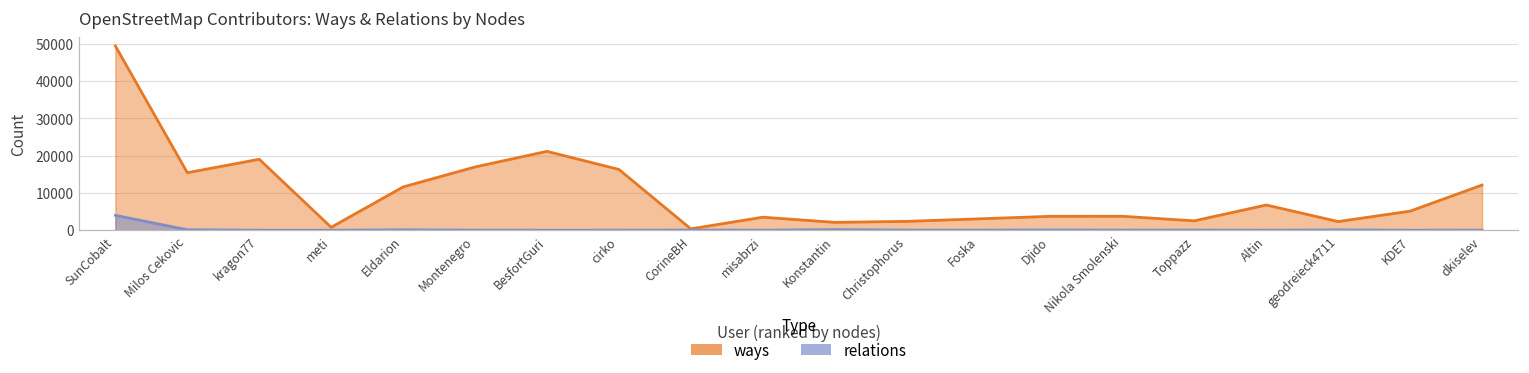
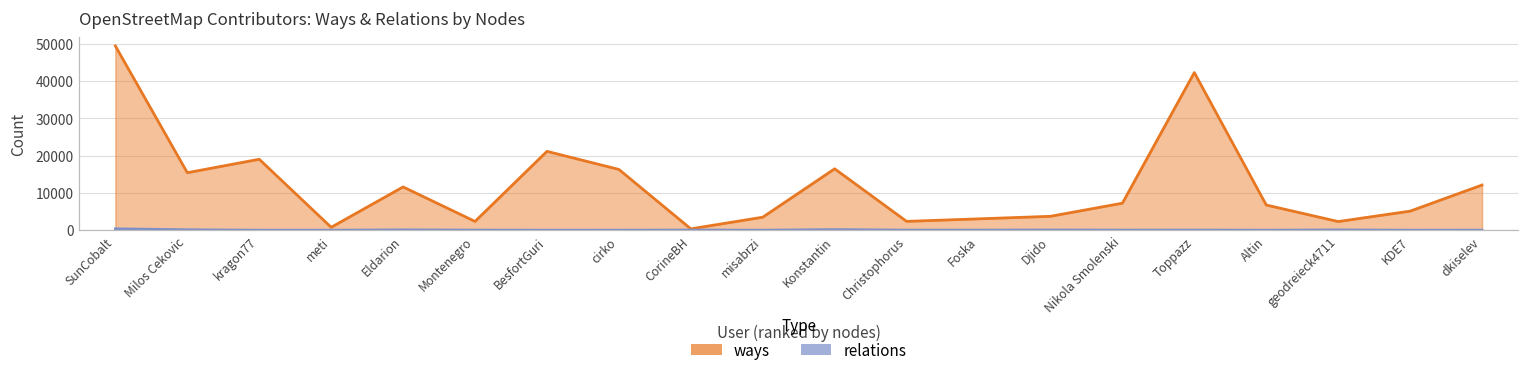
relations, SunCobalt: 4000 -> 0
ways, Montenegro: 17000 -> 2000
ways, Konstantin: 2000 -> 16000
ways, Nikola Smolenski: 4000 -> 7000
ways, Toppazz: 3000 -> 42000
